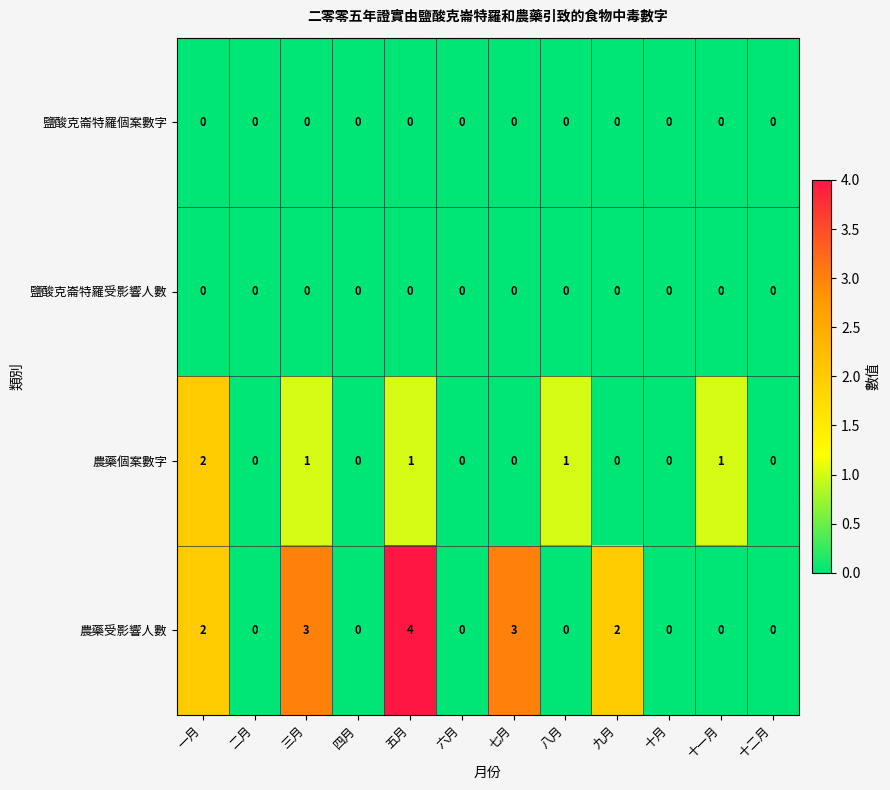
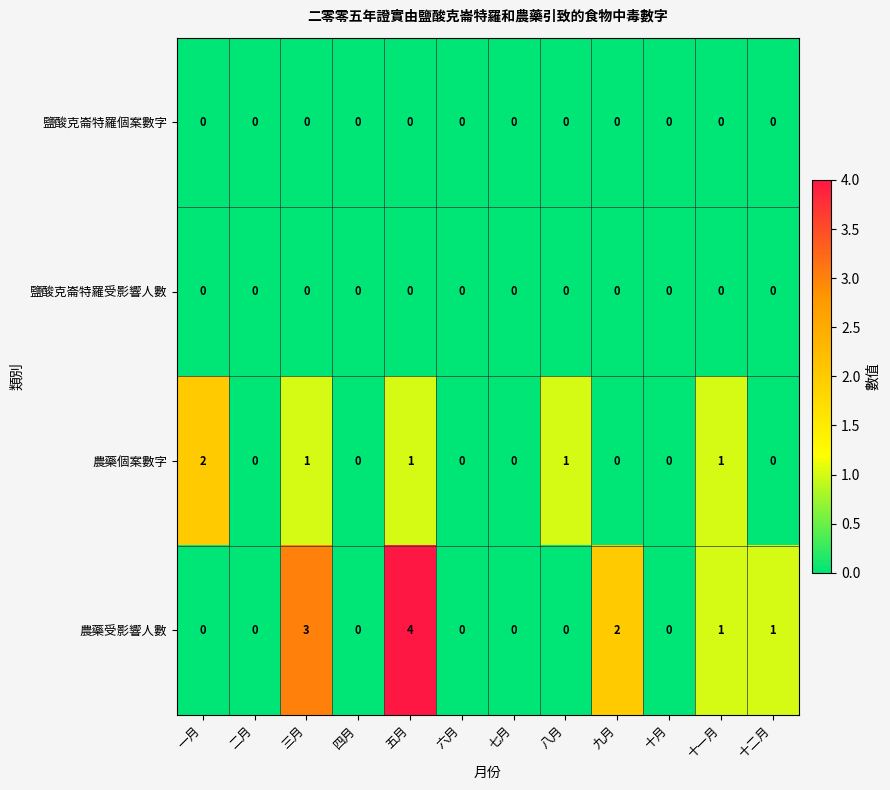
農藥受影響人數, 一月: 2 -> 0
農藥受影響人數, 七月: 3 -> 0
農藥受影響人數, 十一月: 0 -> 1
農藥受影響人數, 十二月: 0 -> 1
